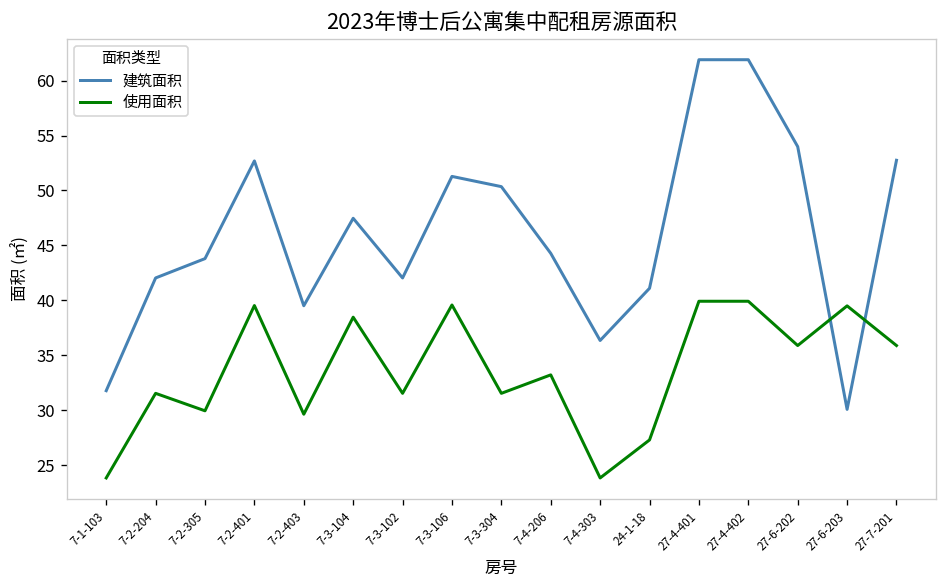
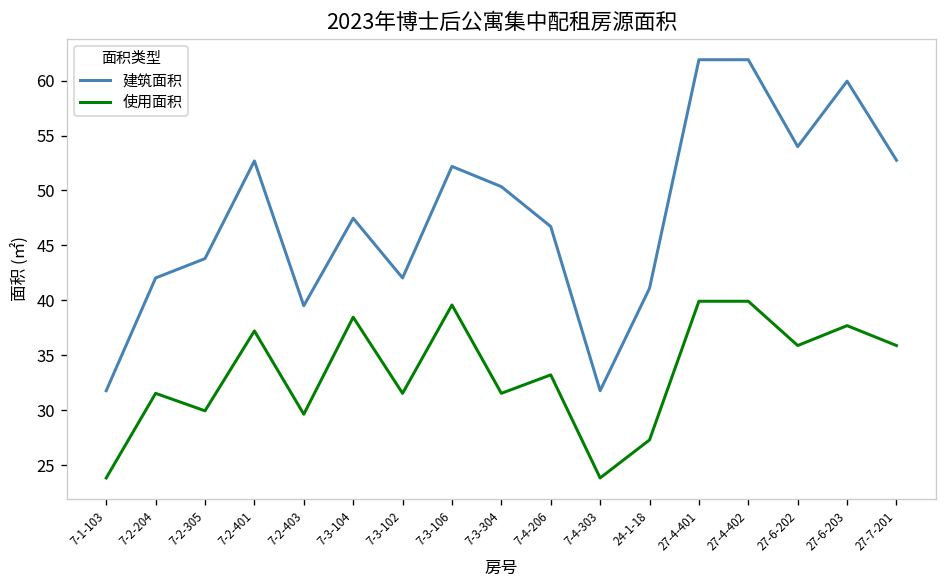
使用面积, 7-2-401: 40 -> 37
建筑面积, 7-3-106: 51 -> 52
建筑面积, 7-4-206: 44 -> 47
建筑面积, 7-4-303: 36 -> 32
建筑面积, 27-6-203: 30 -> 60
使用面积, 27-6-203: 40 -> 38
